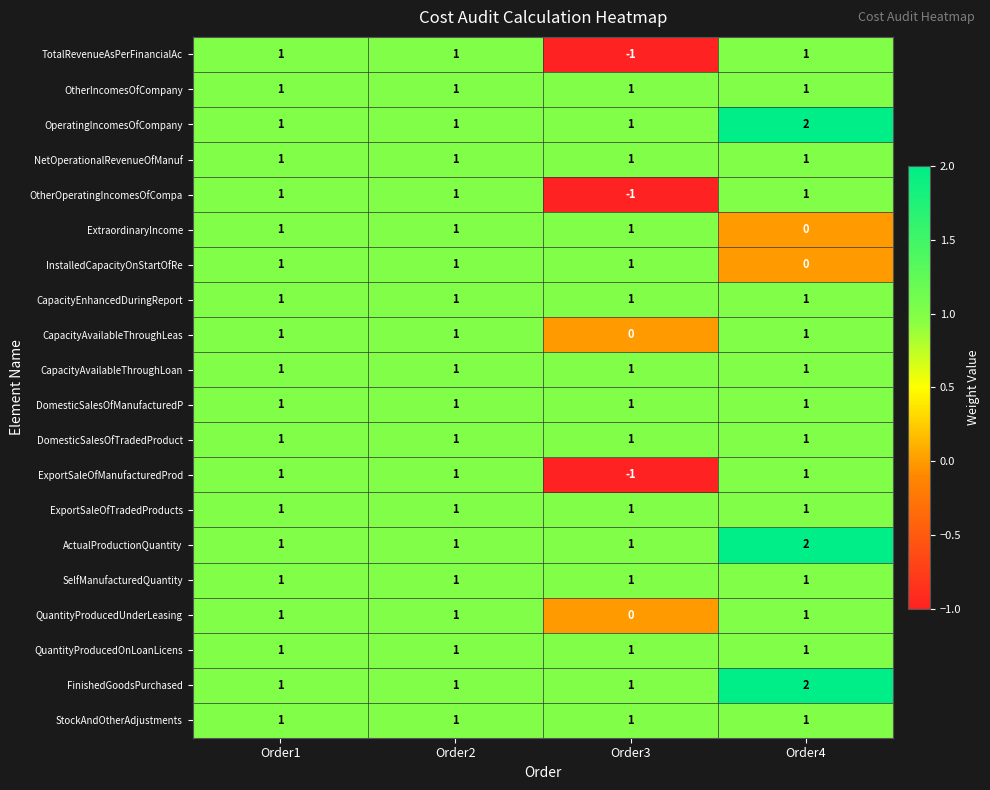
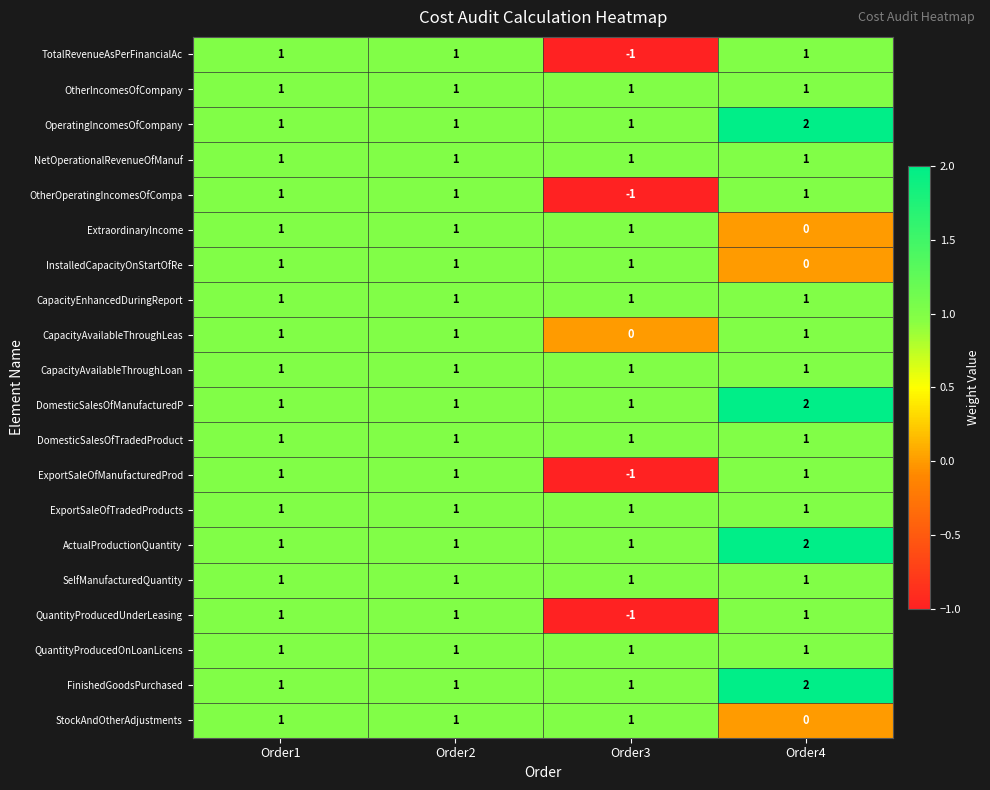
DomesticSalesOfManufacturedP, Order4: 1 -> 2
QuantityProducedUnderLeasing, Order3: 0 -> -1
StockAndOtherAdjustments, Order4: 1 -> 0
